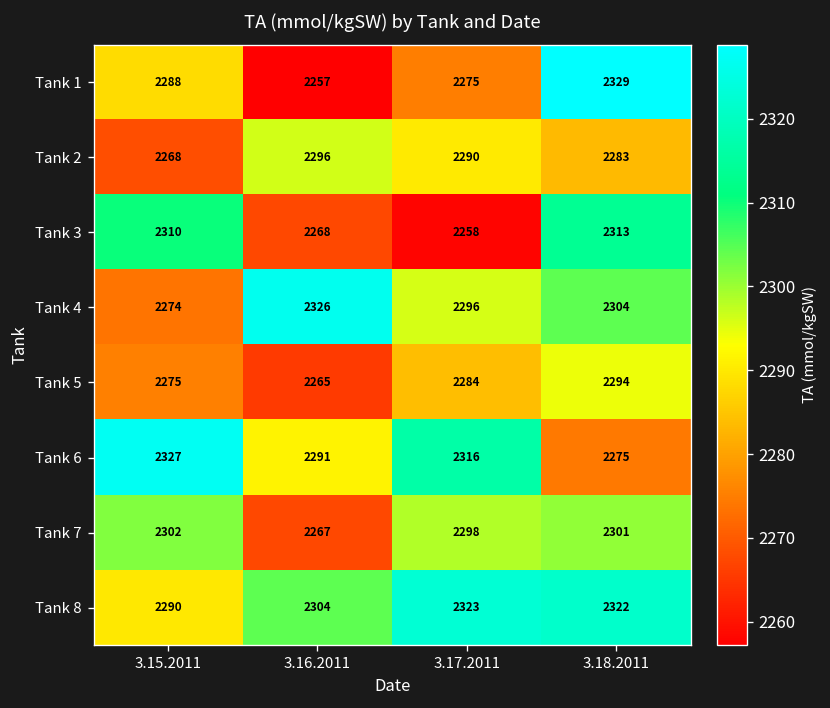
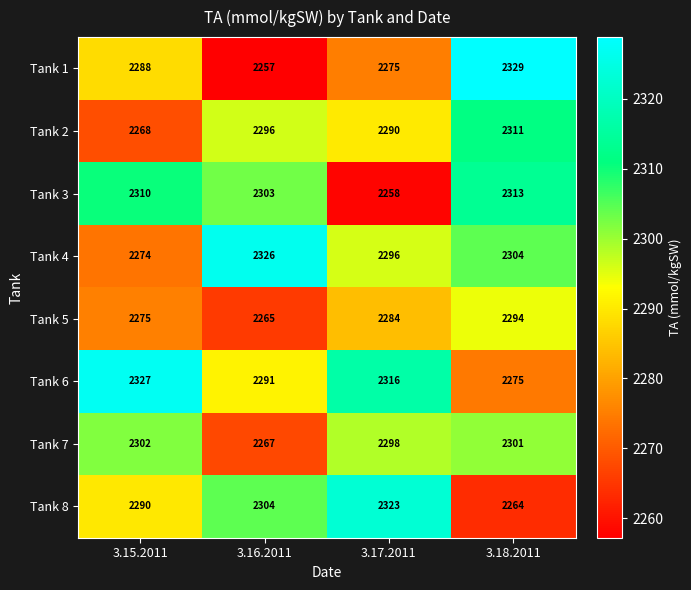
Tank 2, 3.18.2011: 2283 -> 2311
Tank 3, 3.16.2011: 2268 -> 2303
Tank 8, 3.18.2011: 2322 -> 2264
